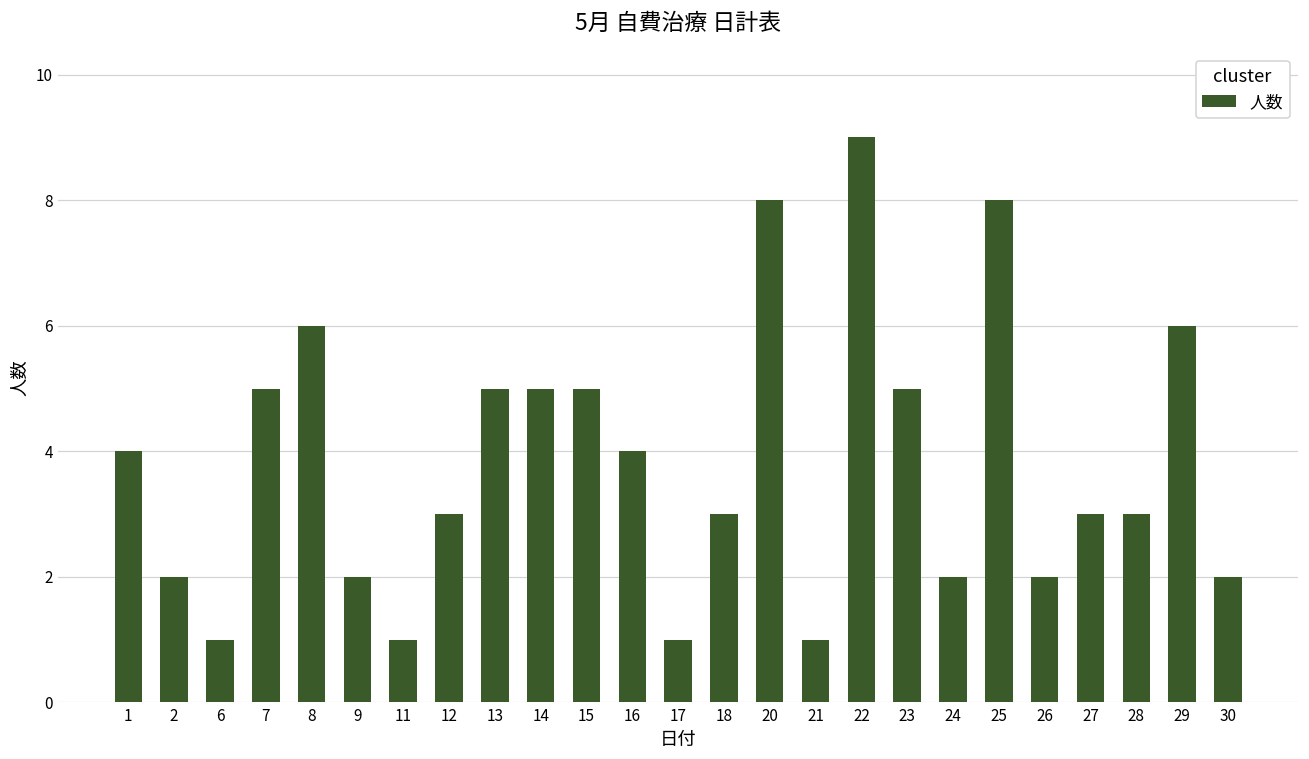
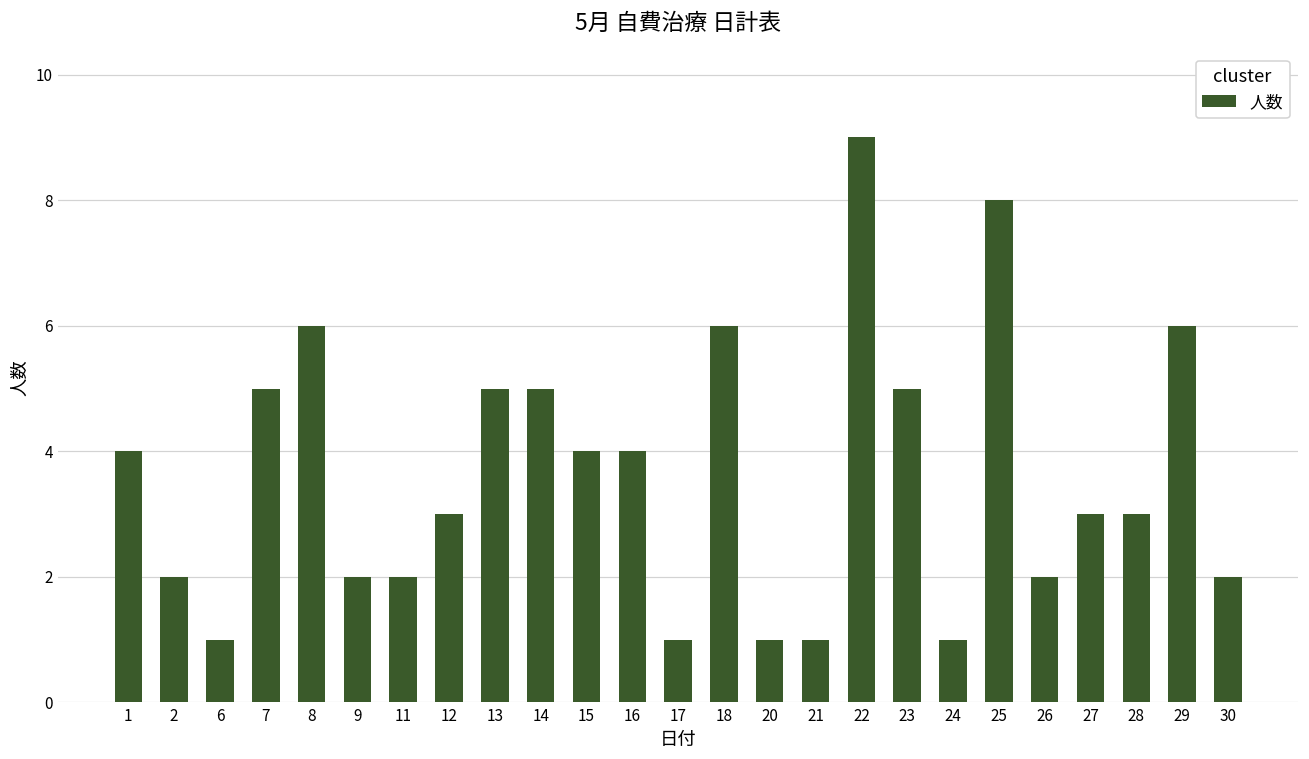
11: 1 -> 2
15: 5 -> 4
18: 3 -> 6
20: 8 -> 1
24: 2 -> 1
